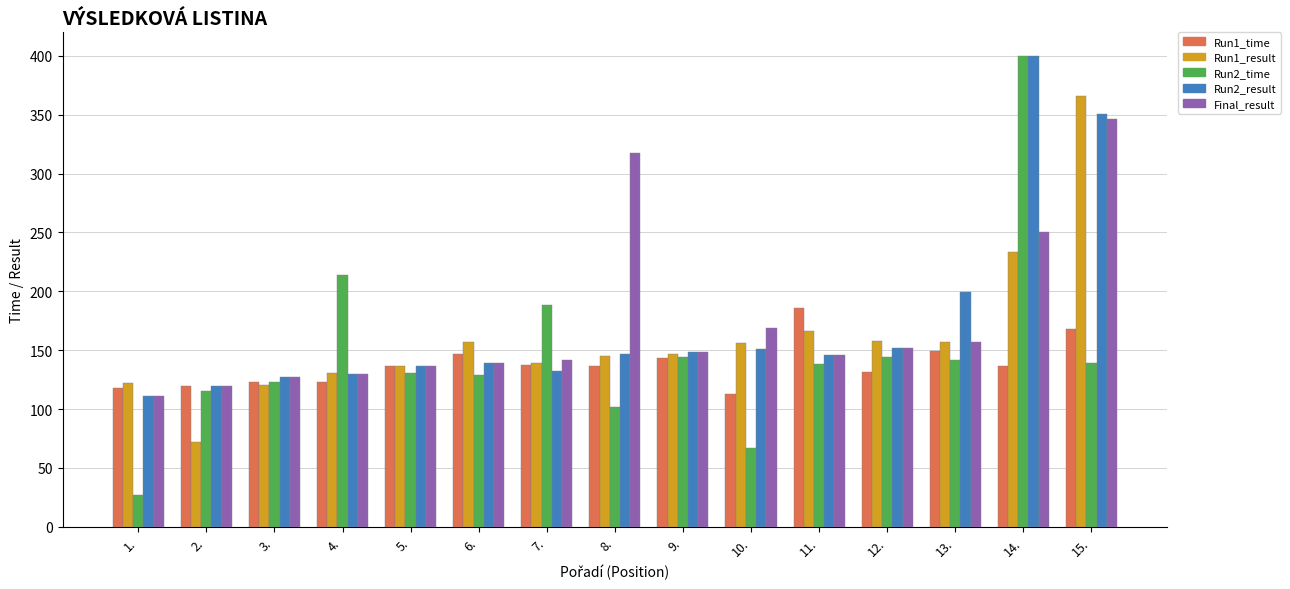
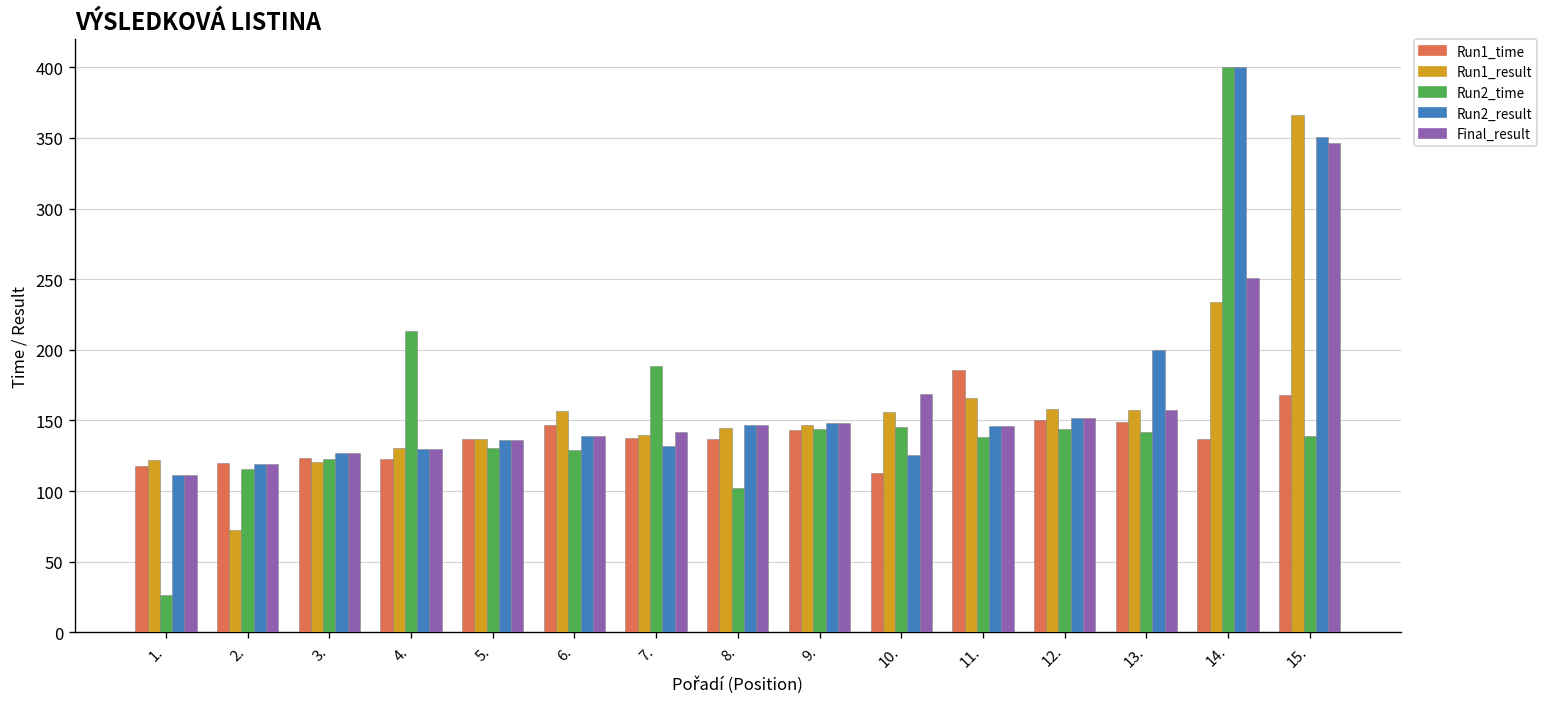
Final_result, 8.: 318 -> 147
Run2_time, 10.: 66 -> 145
Run2_result, 10.: 151 -> 125
Run1_time, 12.: 131 -> 150
